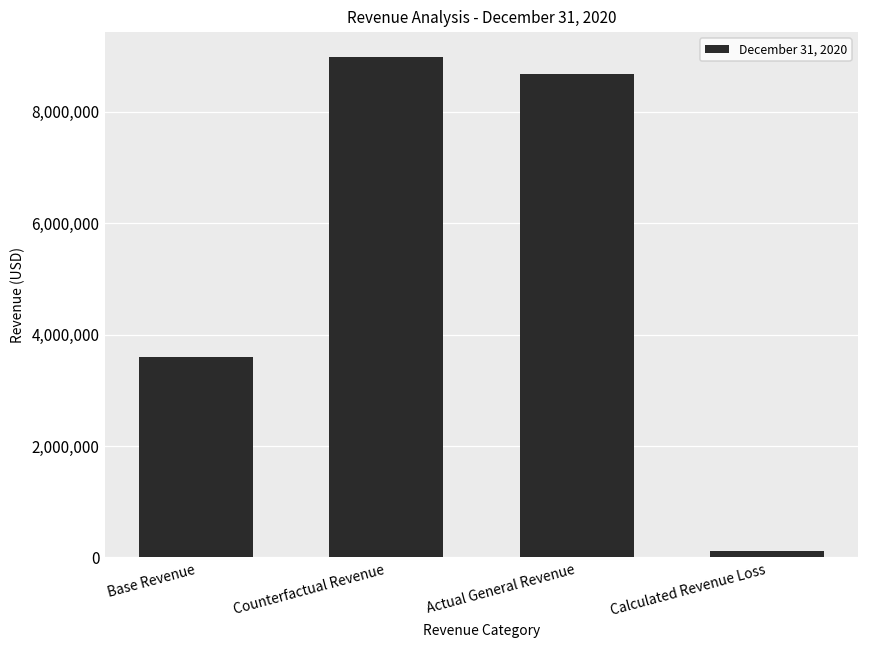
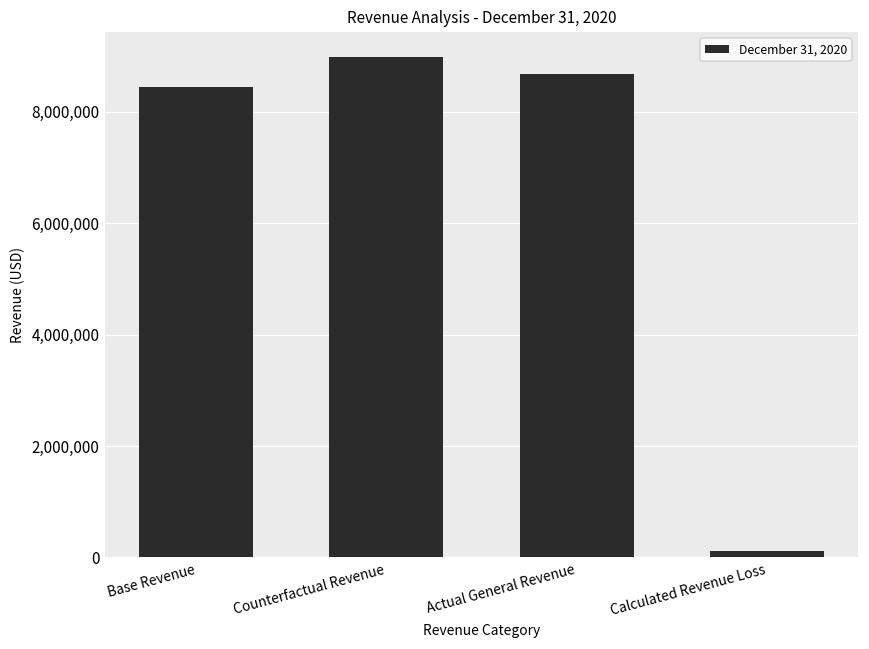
Base Revenue: 3,600,000 -> 8,500,000
